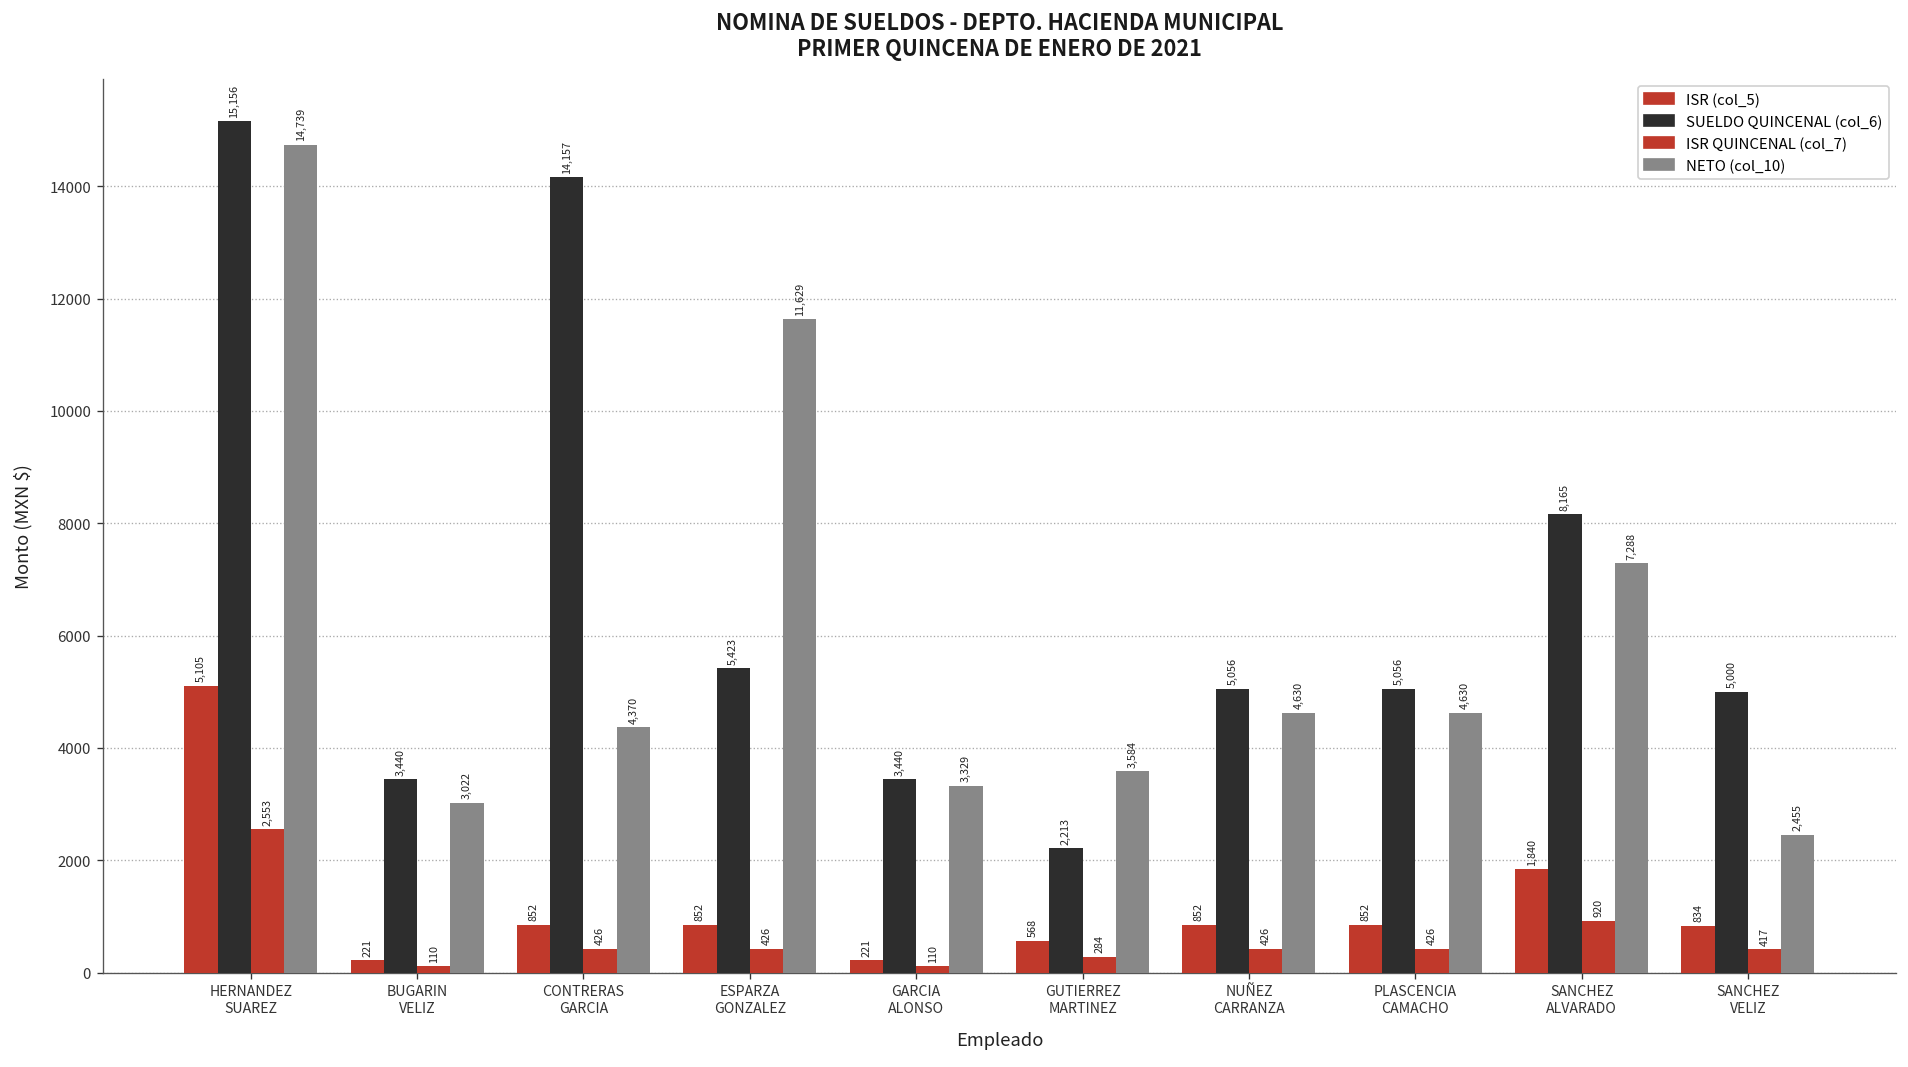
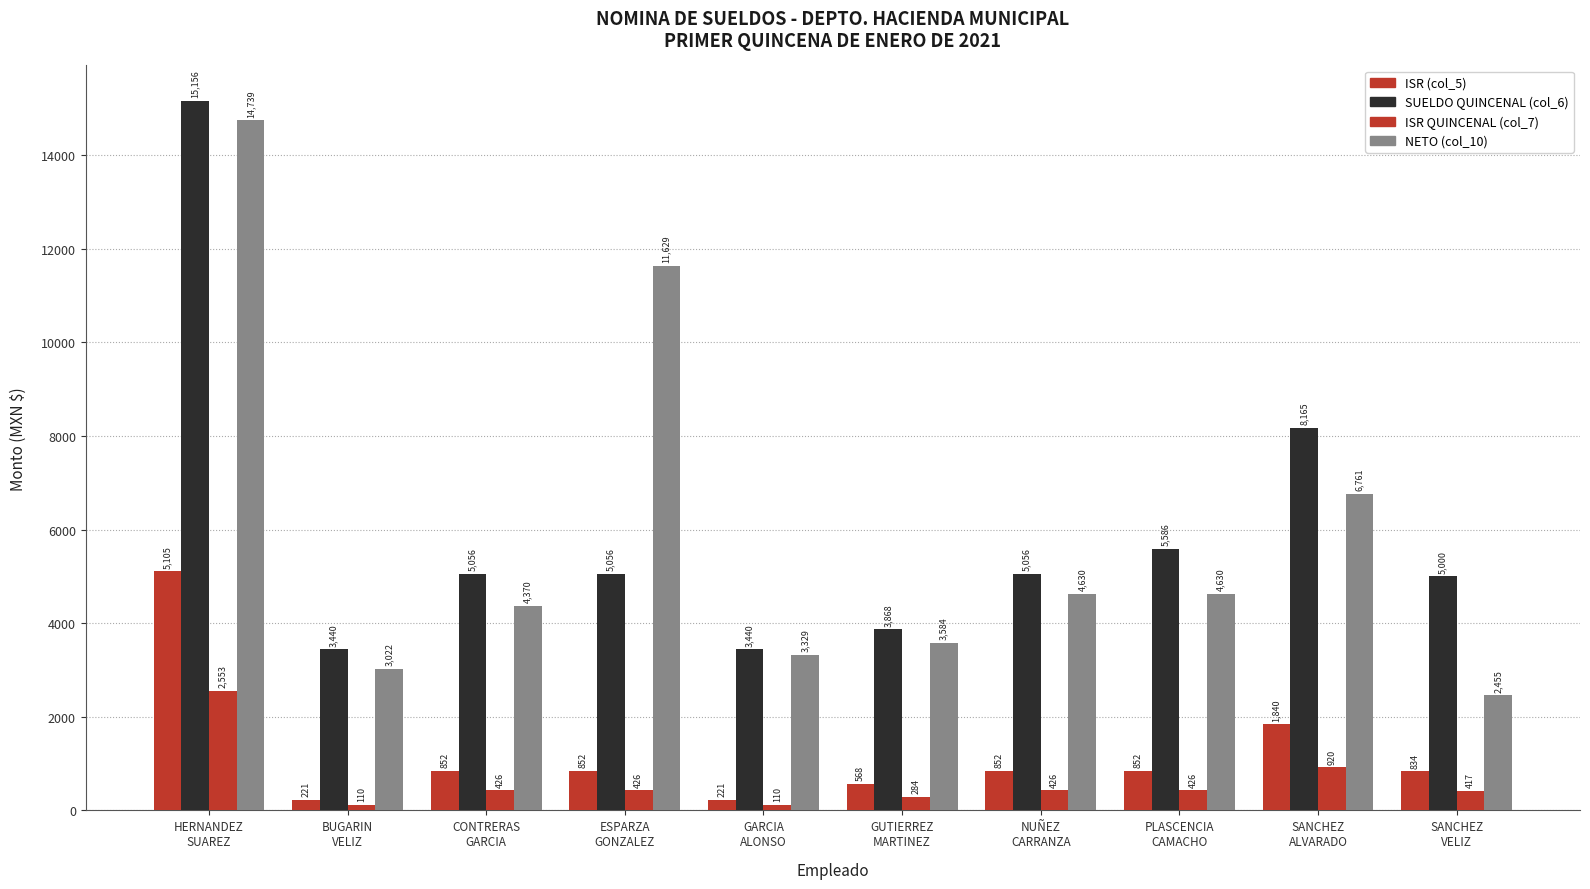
SUELDO QUINCENAL (col_6), CONTRERAS GARCIA: 14,157 -> 5,056
SUELDO QUINCENAL (col_6), ESPARZA GONZALEZ: 5,423 -> 5,056
SUELDO QUINCENAL (col_6), GUTIERREZ MARTINEZ: 2,213 -> 3,868
SUELDO QUINCENAL (col_6), PLASCENCIA CAMACHO: 5,056 -> 5,586
NETO (col_10), SANCHEZ ALVARADO: 7,288 -> 6,761
